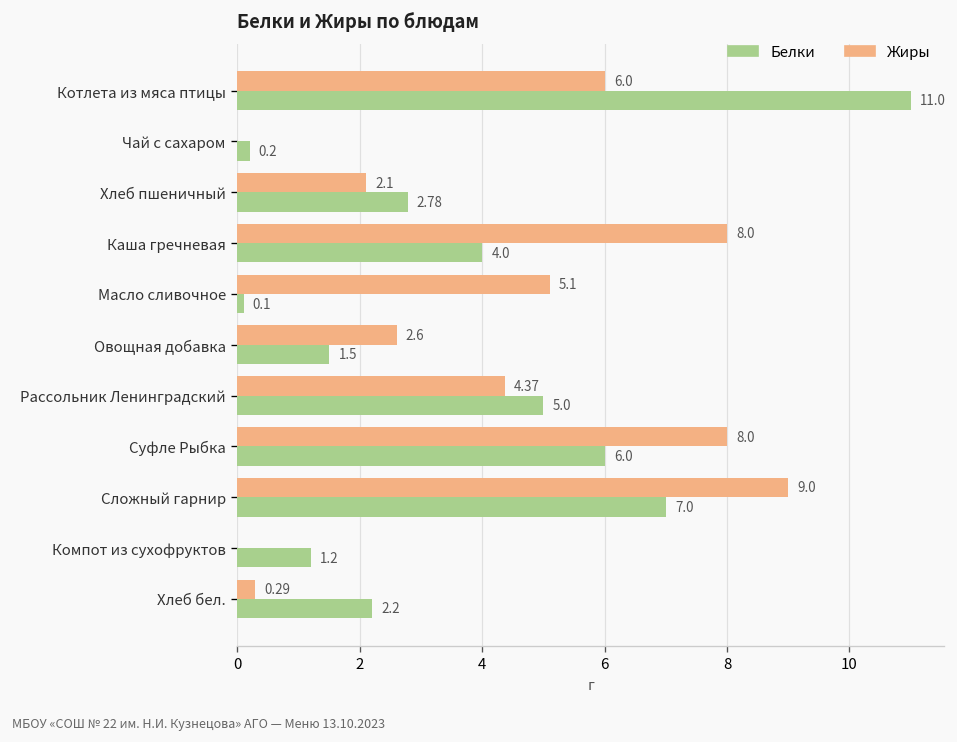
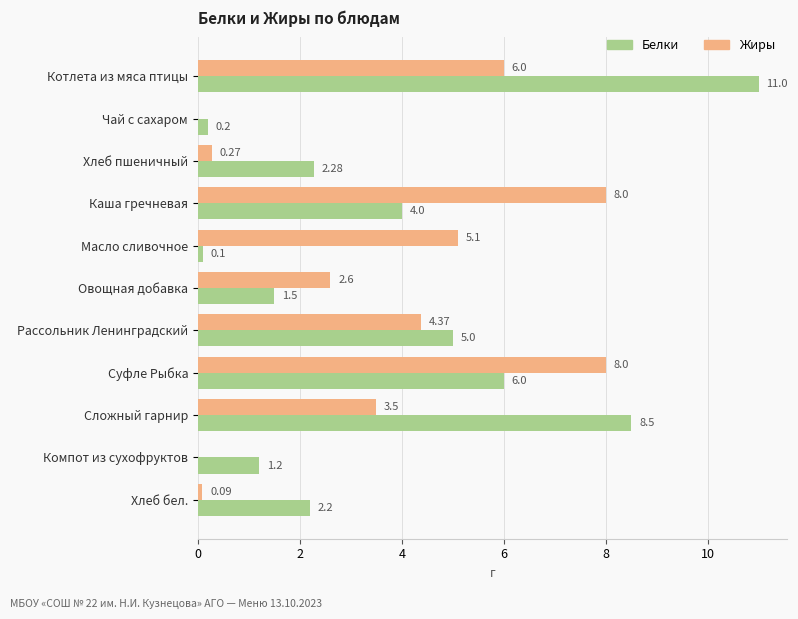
Жиры, Хлеб пшеничный: 2.1 -> 0.27
Белки, Хлеб пшеничный: 2.78 -> 2.28
Жиры, Сложный гарнир: 9.0 -> 3.5
Белки, Сложный гарнир: 7.0 -> 8.5
Жиры, Хлеб бел.: 0.29 -> 0.09
